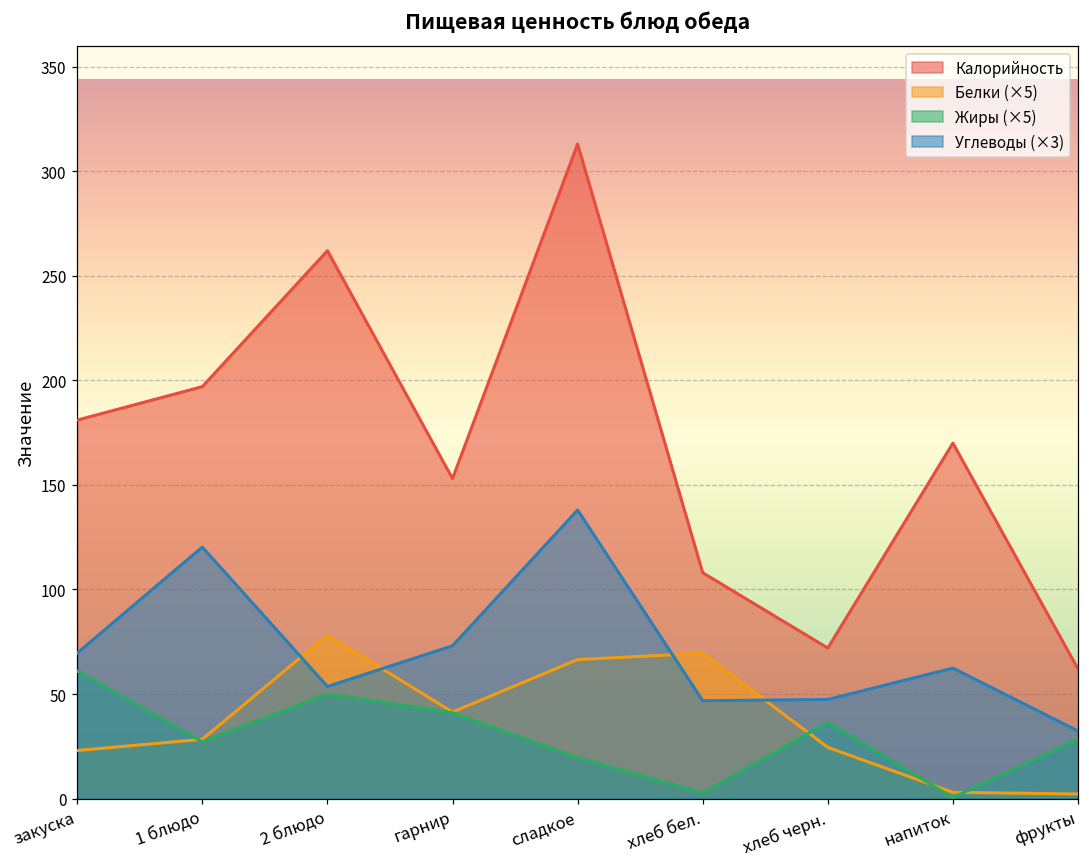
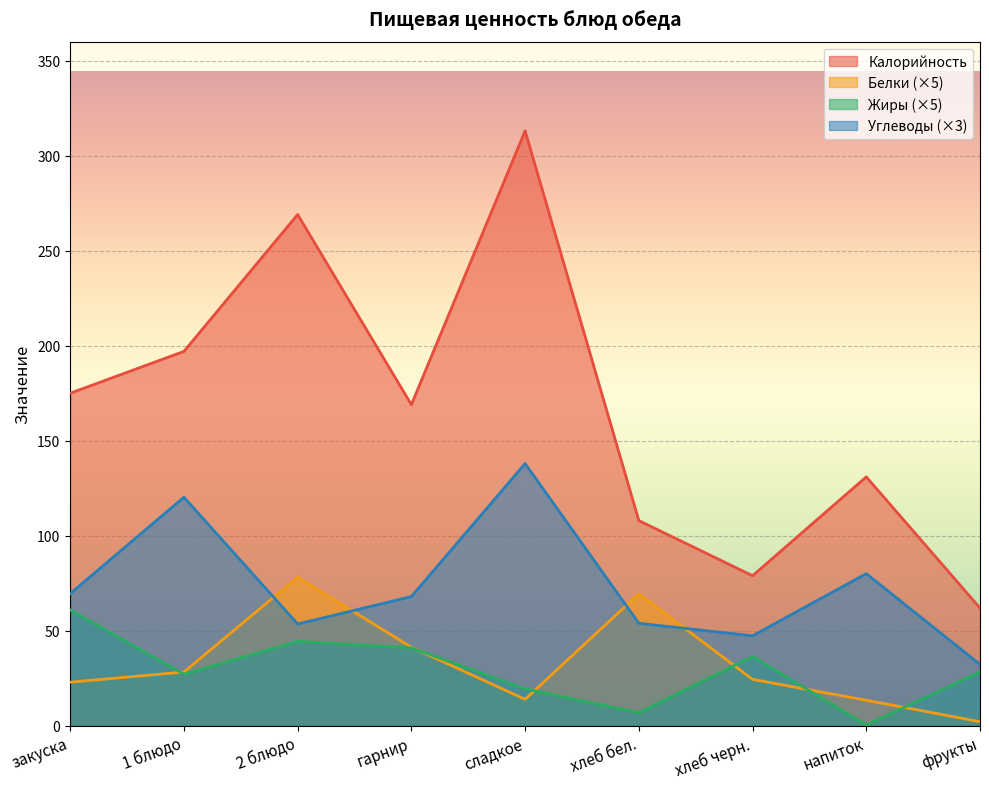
Калорийность, закуска: 181 -> 175
Калорийность, 2 блюдо: 262 -> 269
Жиры (×5), 2 блюдо: 50 -> 45
Калорийность, гарнир: 153 -> 169
Углеводы (×3), гарнир: 73 -> 68
Белки (×5), сладкое: 67 -> 14
Жиры (×5), хлеб бел.: 3 -> 7
Углеводы (×3), хлеб бел.: 47 -> 54
Калорийность, хлеб черн.: 72 -> 79
Калорийность, напиток: 170 -> 131
Белки (×5), напиток: 3 -> 14
Углеводы (×3), напиток: 62 -> 80
